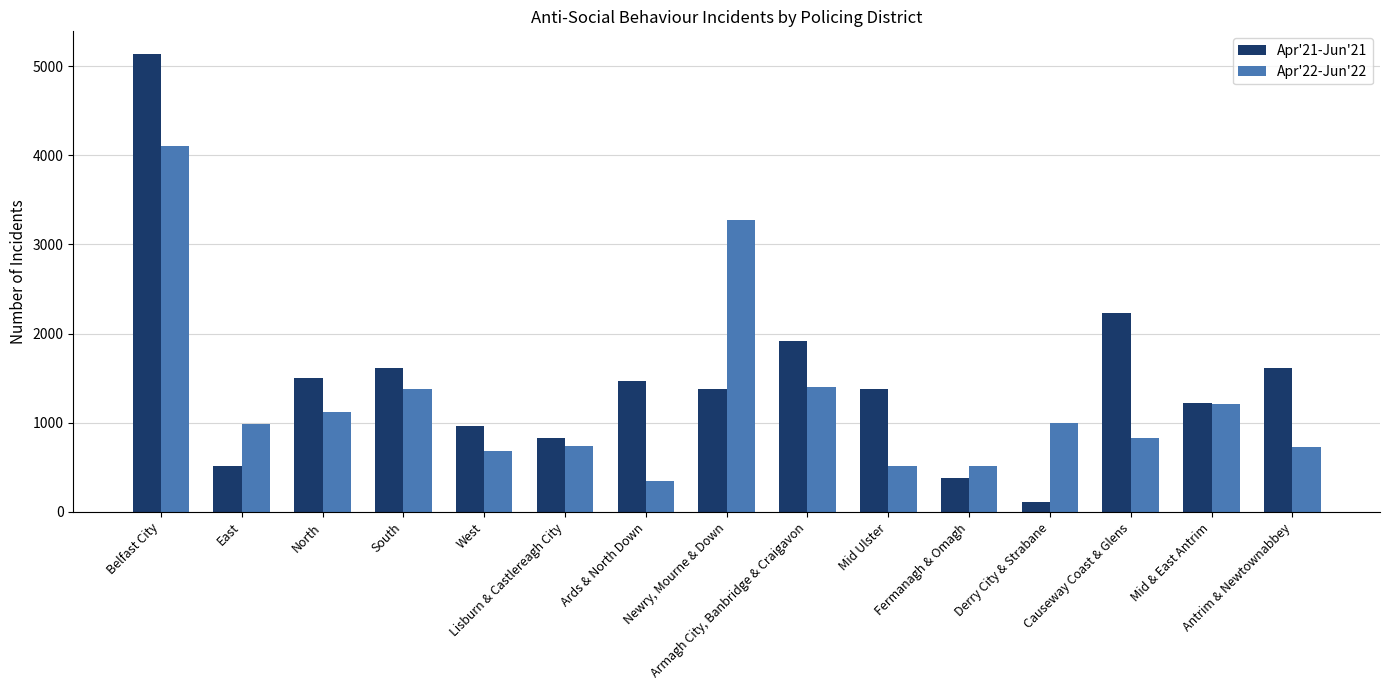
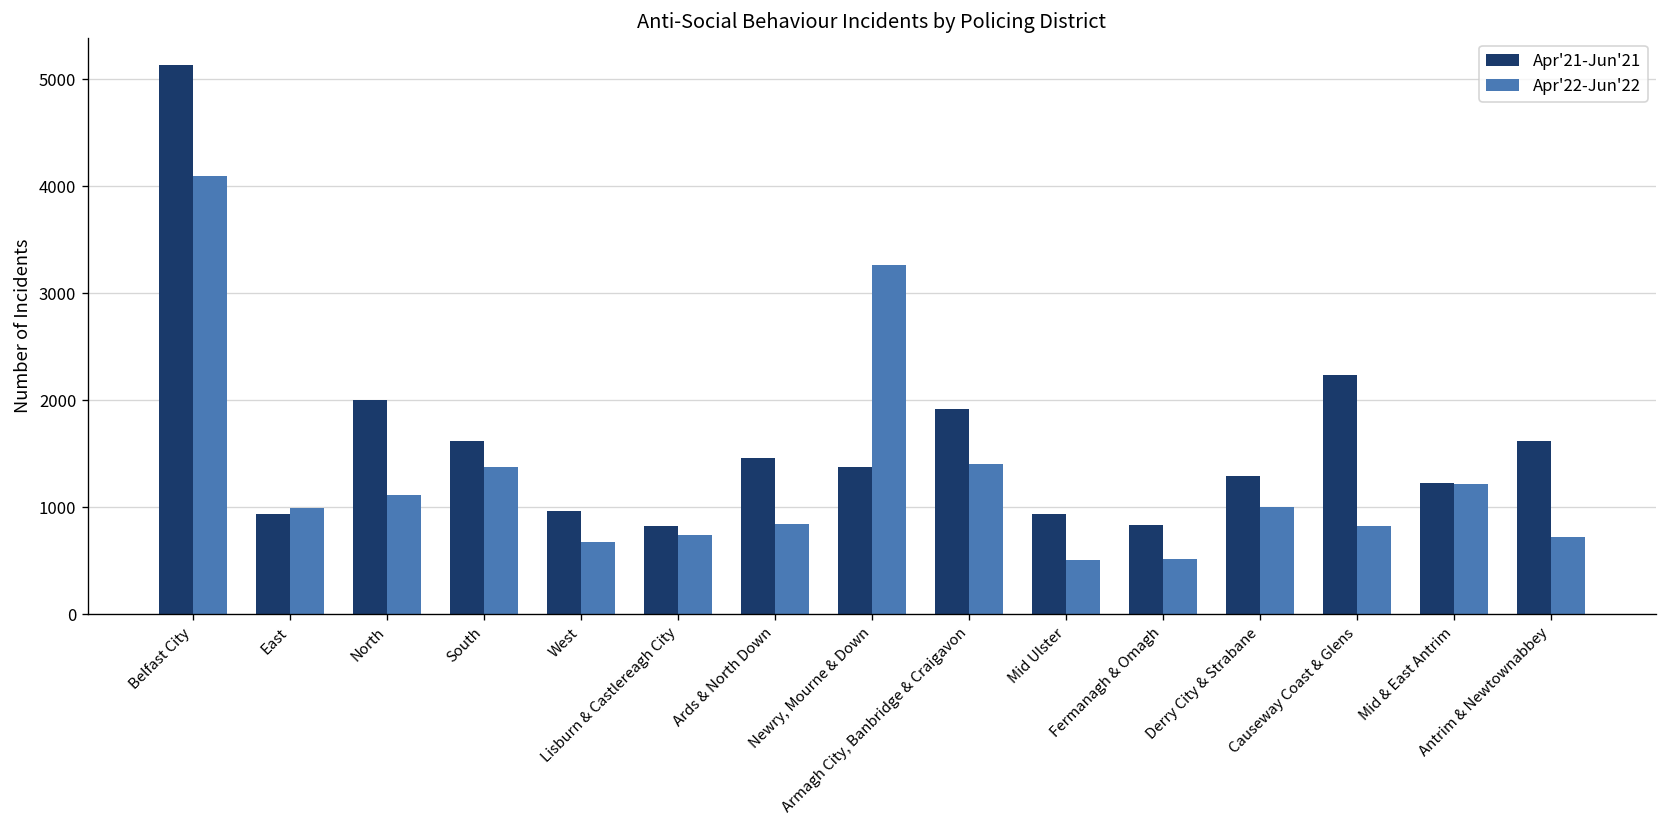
Apr'21-Jun'21, East: 500 -> 900
Apr'21-Jun'21, North: 1500 -> 2000
Apr'22-Jun'22, Ards & North Down: 300 -> 800
Apr'21-Jun'21, Mid Ulster: 1400 -> 900
Apr'21-Jun'21, Fermanagh & Omagh: 400 -> 800
Apr'21-Jun'21, Derry City & Strabane: 100 -> 1300
